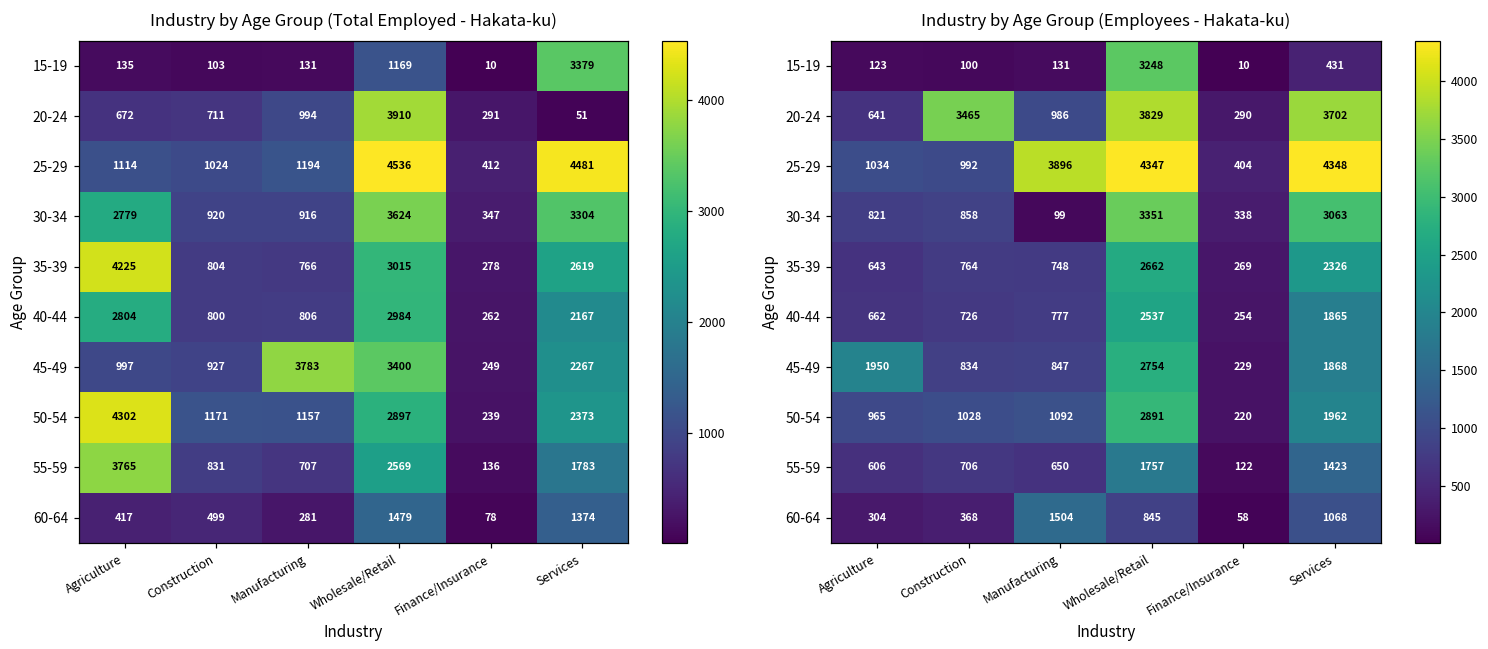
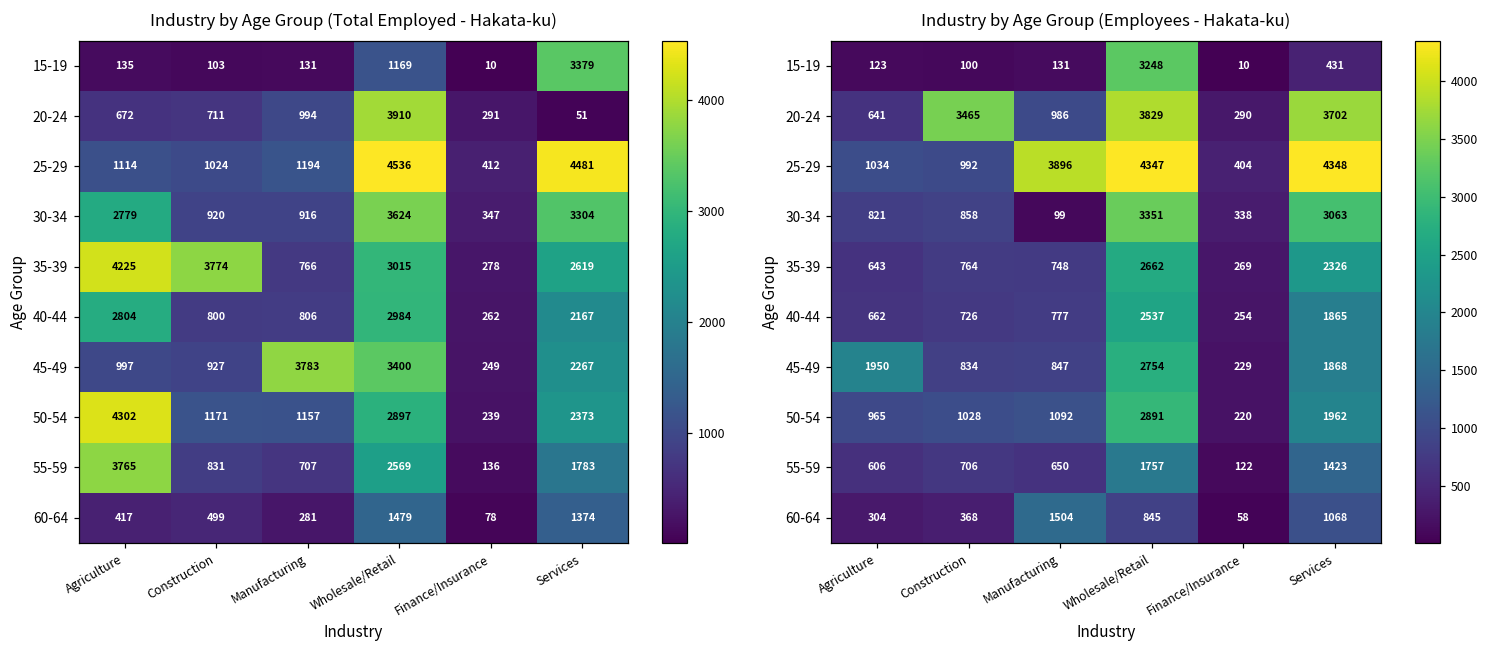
Industry by Age Group (Total Employed - Hakata-ku), 35-39, Construction: 804 -> 3774
